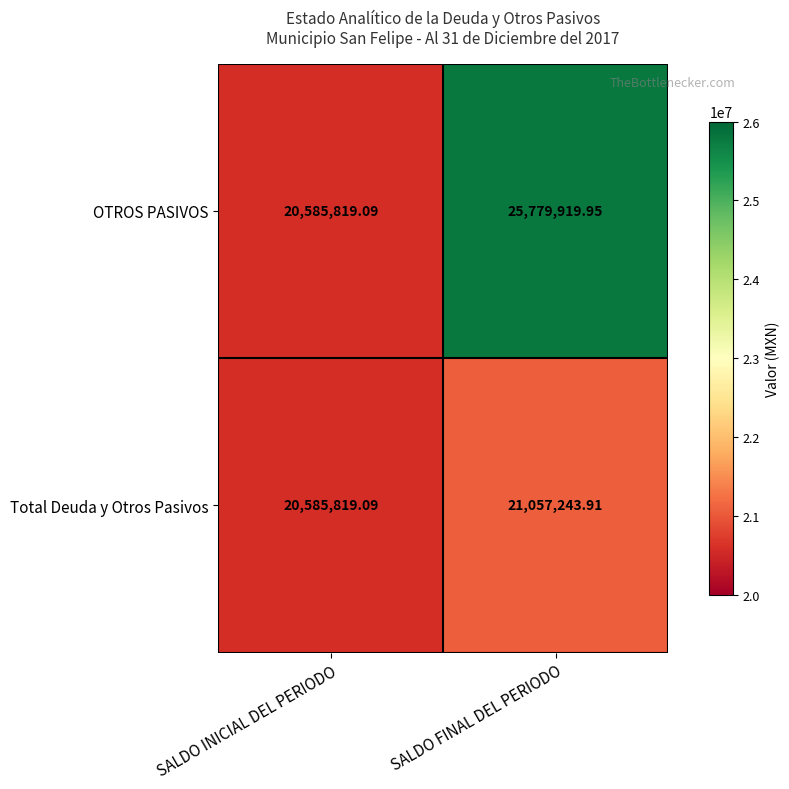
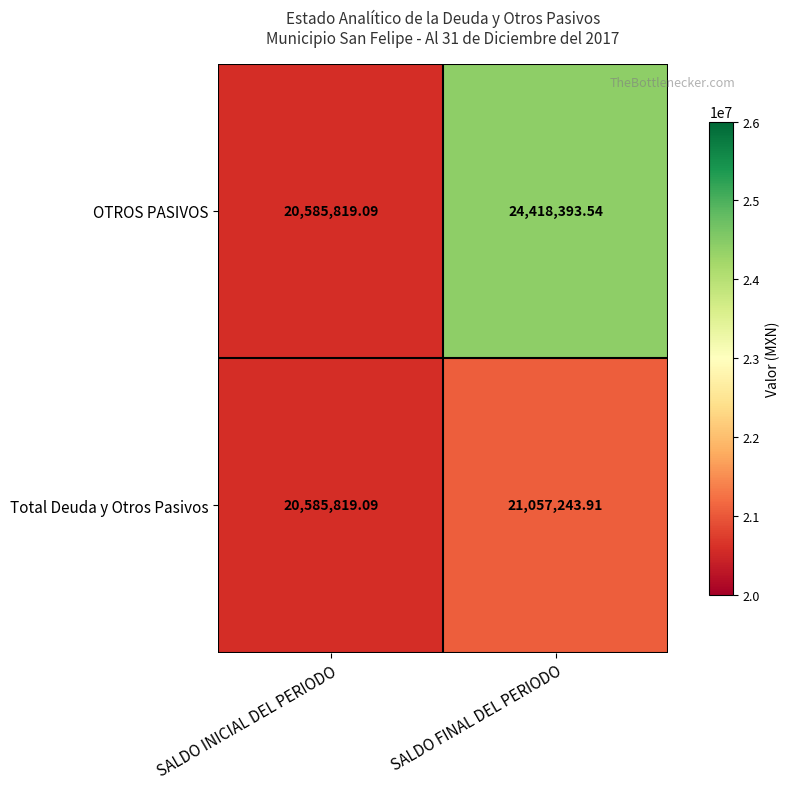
OTROS PASIVOS, SALDO FINAL DEL PERIODO: 25,779,919.95 -> 24,418,393.54
